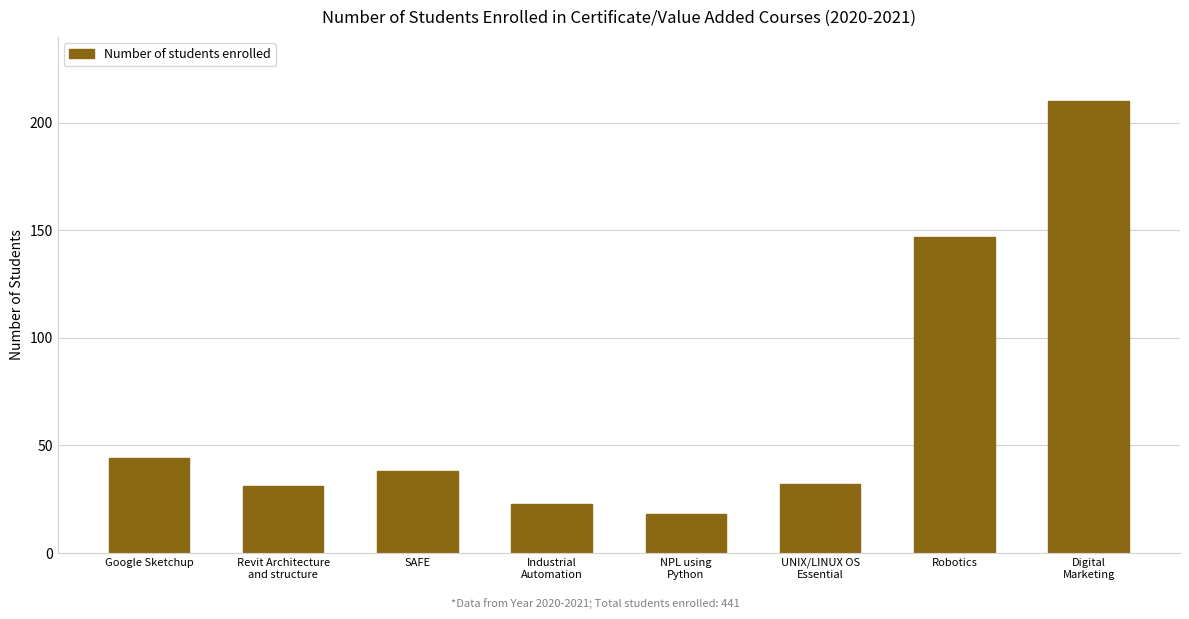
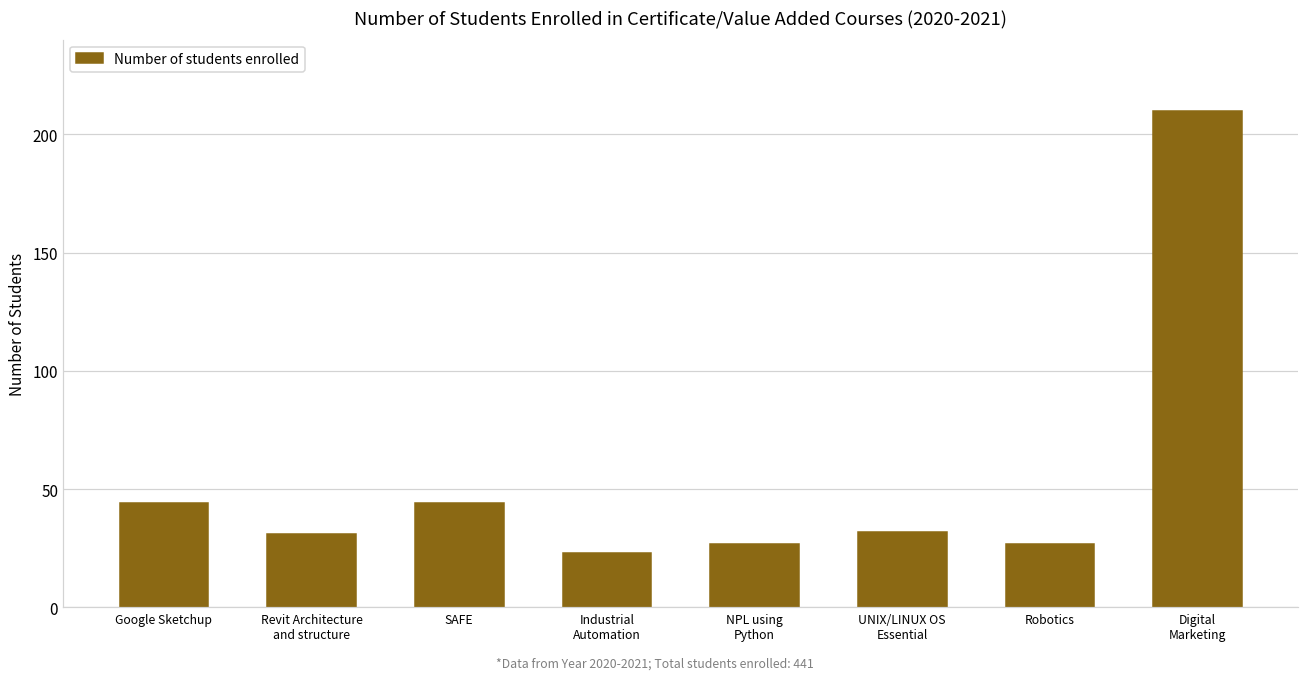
SAFE: 38 -> 44
NPL using Python: 18 -> 27
Robotics: 147 -> 27
